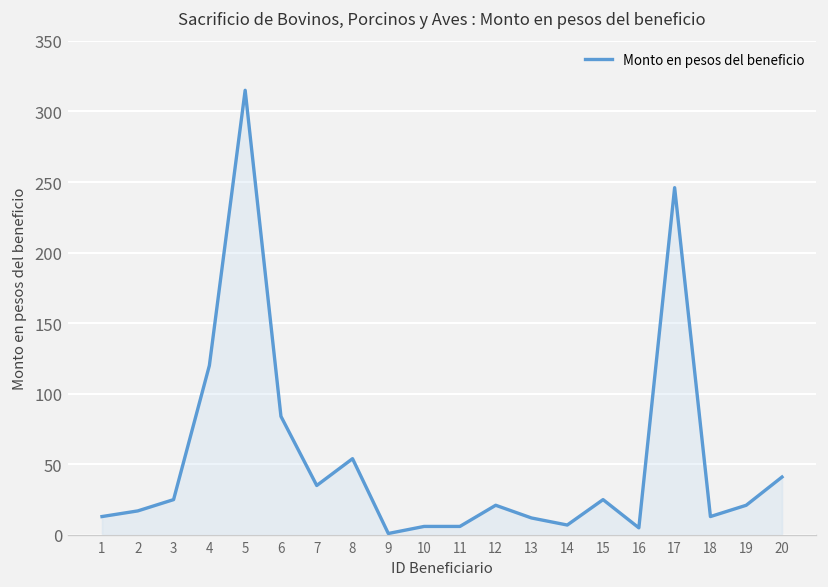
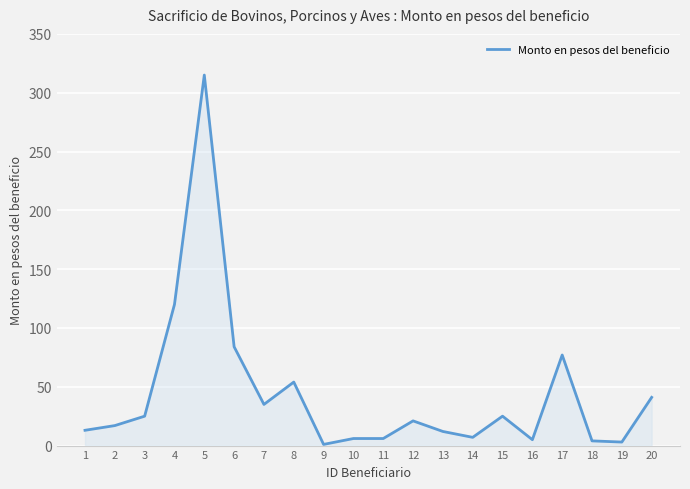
17: 246 -> 77
18: 13 -> 4
19: 21 -> 3
